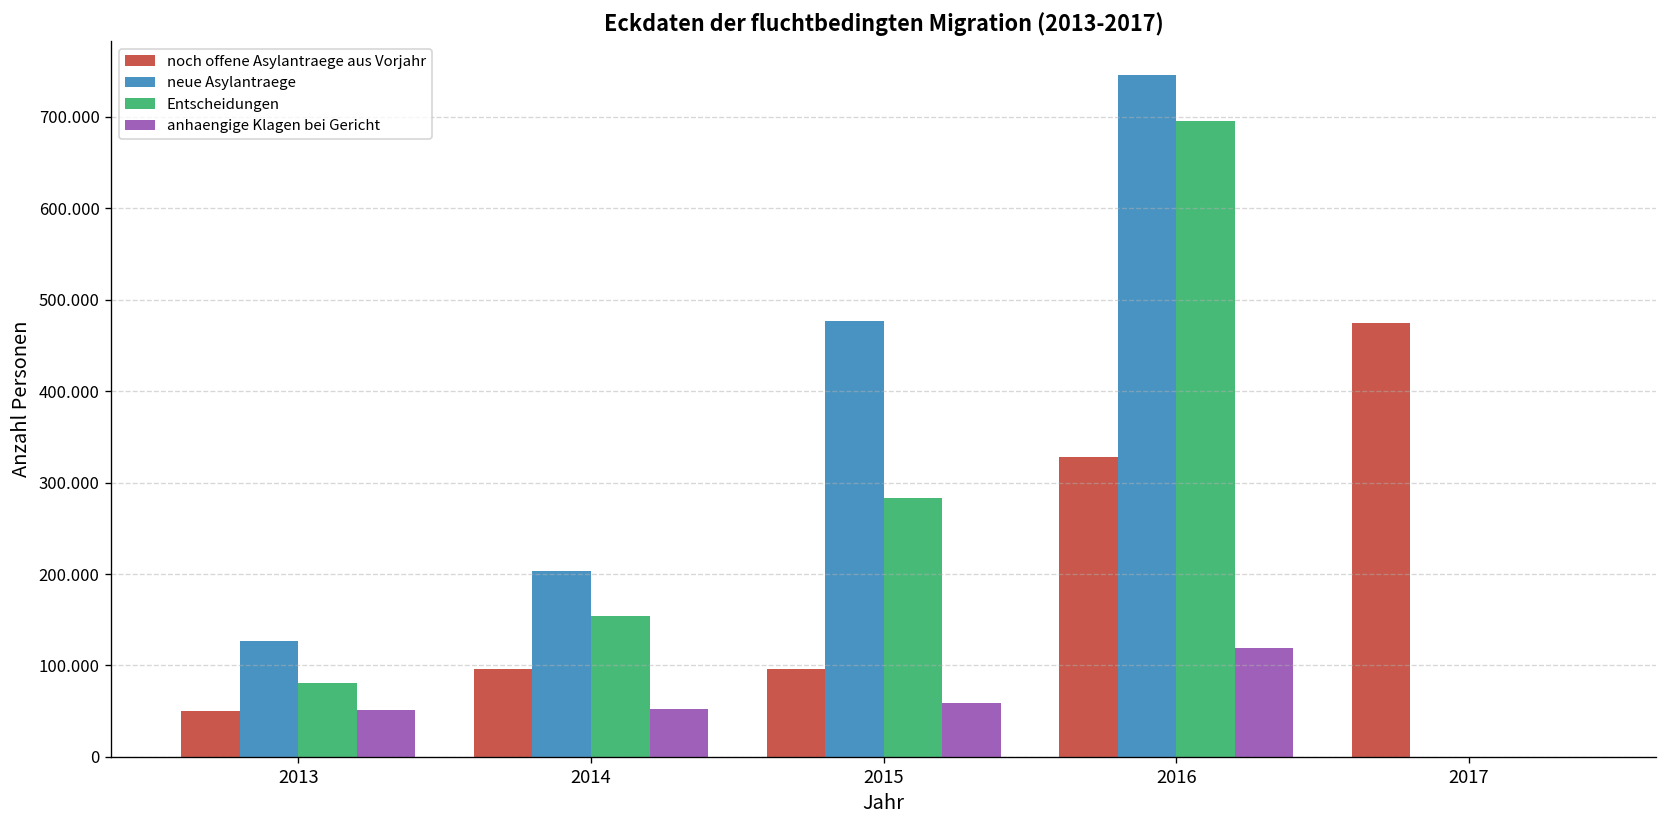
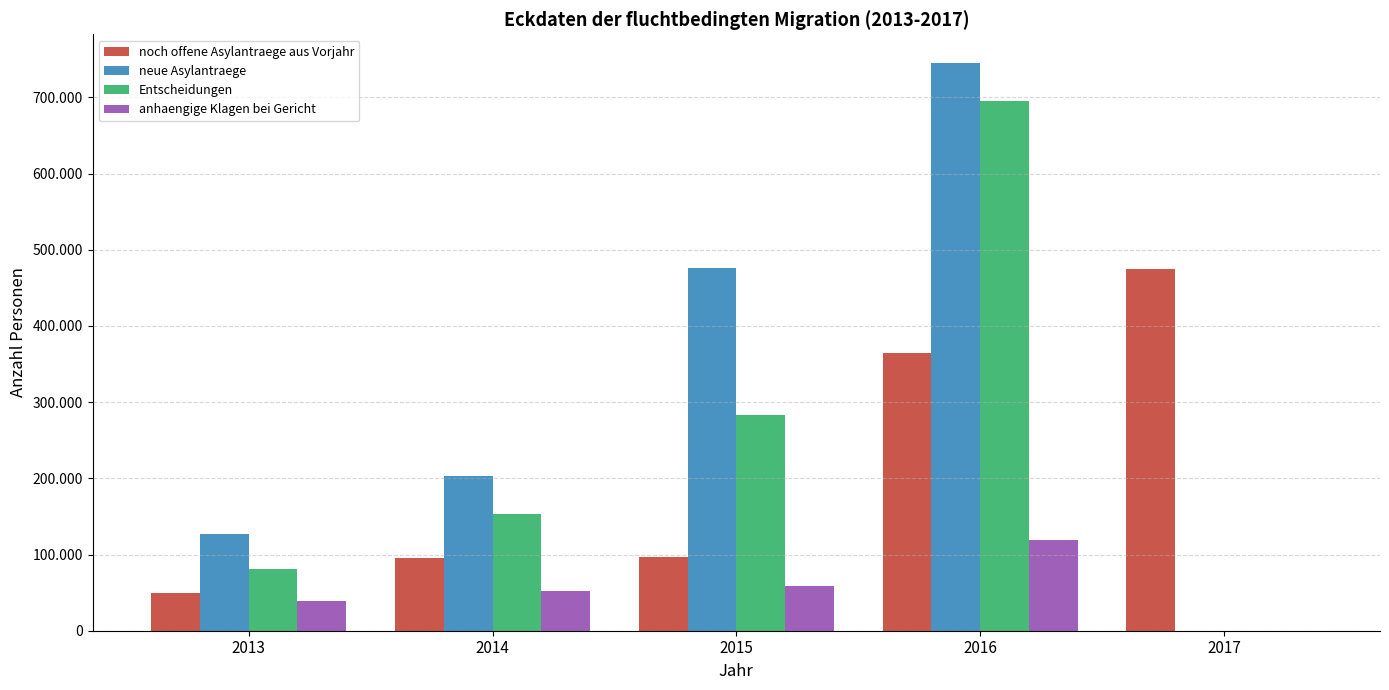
anhaengige Klagen bei Gericht, 2013: 50 -> 40
noch offene Asylantraege aus Vorjahr, 2016: 330 -> 360
